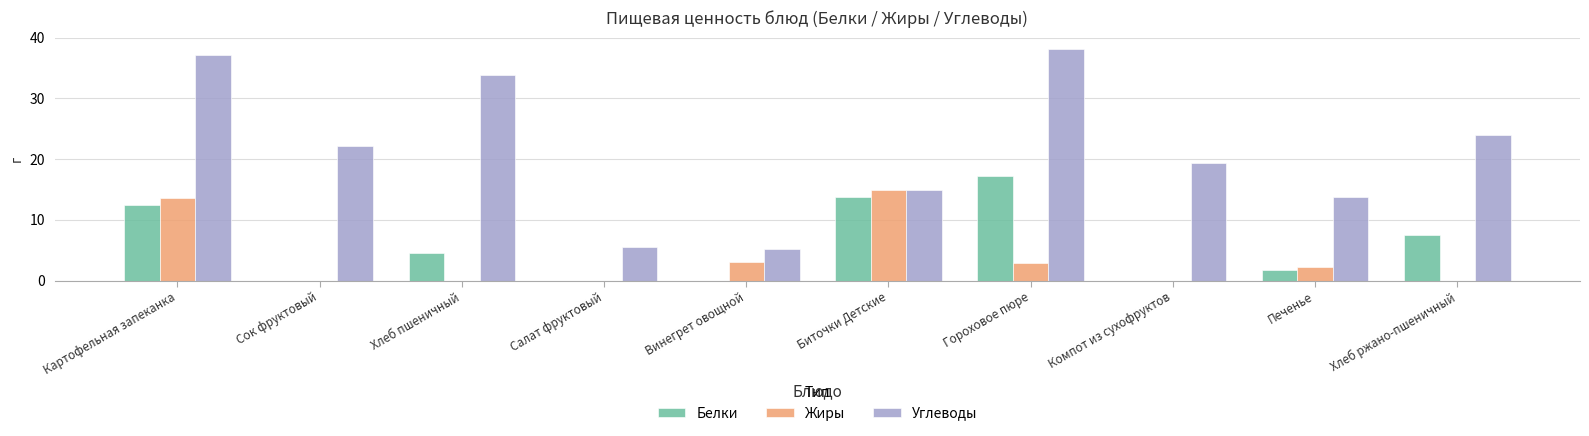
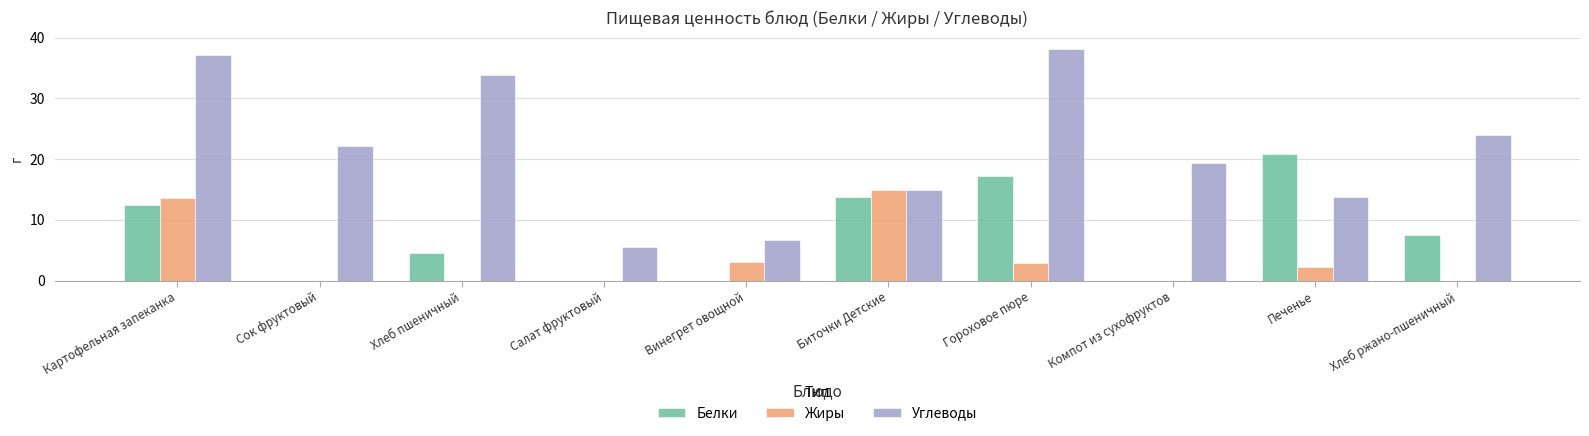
Углеводы, Винегрет овощной: 5 -> 7
Белки, Печенье: 2 -> 21
